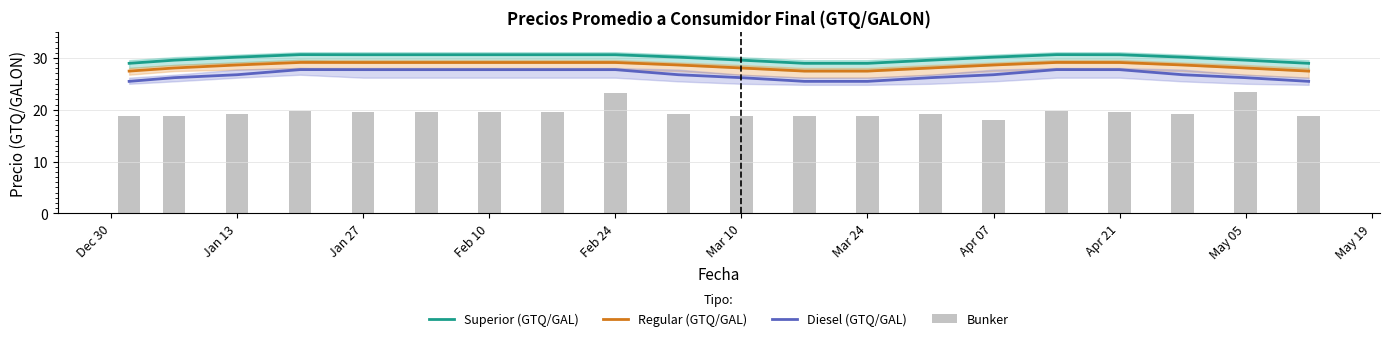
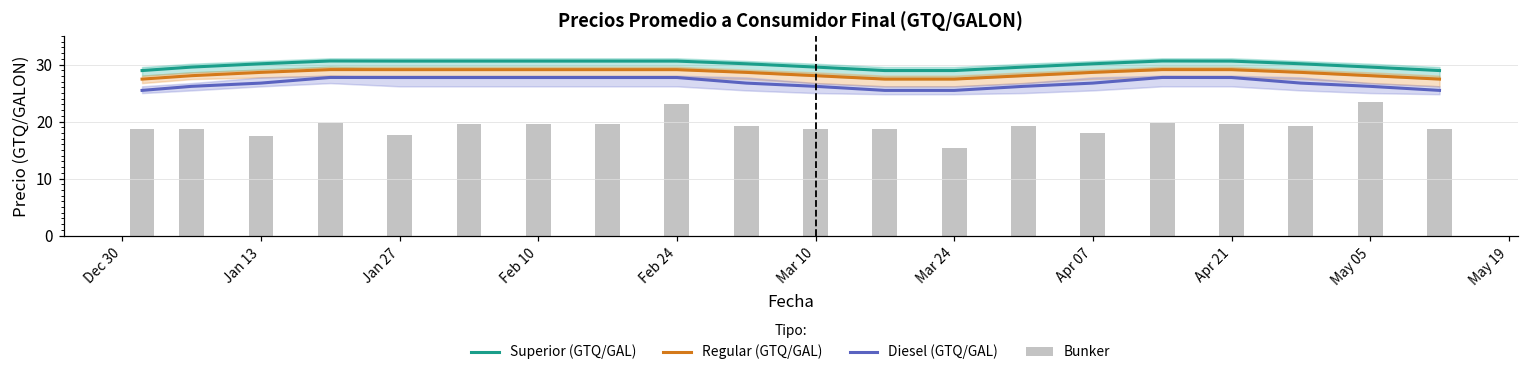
Bunker, Jan 13: 19 -> 17
Bunker, Jan 27: 20 -> 18
Bunker, Mar 24: 19 -> 15
